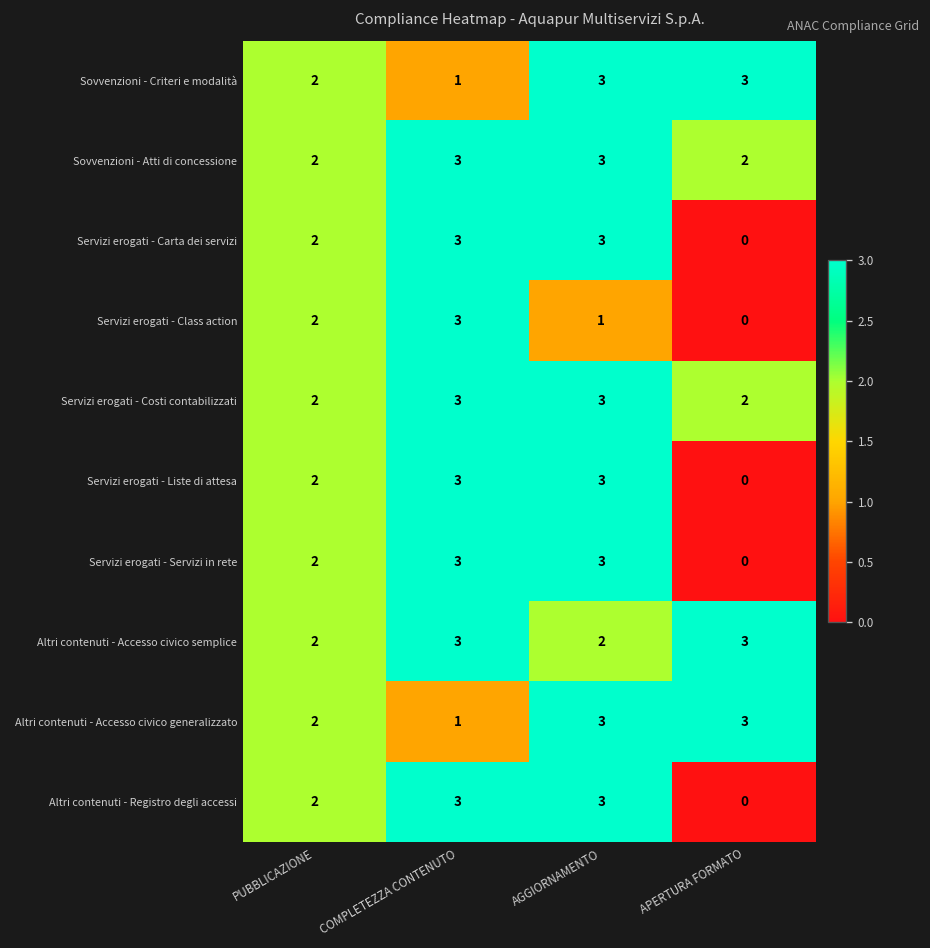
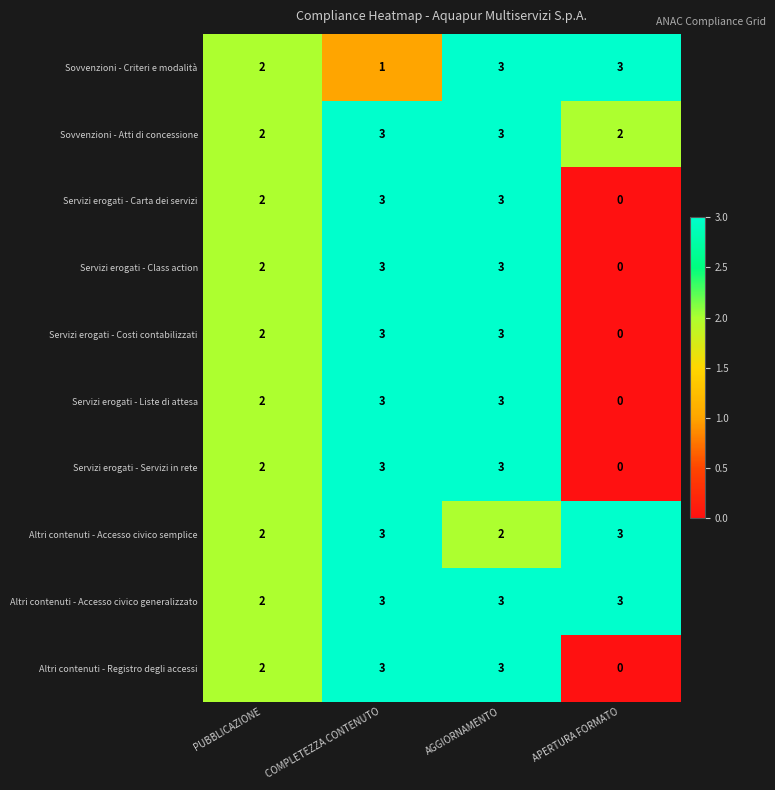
Servizi erogati - Class action, AGGIORNAMENTO: 1 -> 3
Servizi erogati - Costi contabilizzati, APERTURA FORMATO: 2 -> 0
Altri contenuti - Accesso civico generalizzato, COMPLETEZZA CONTENUTO: 1 -> 3
